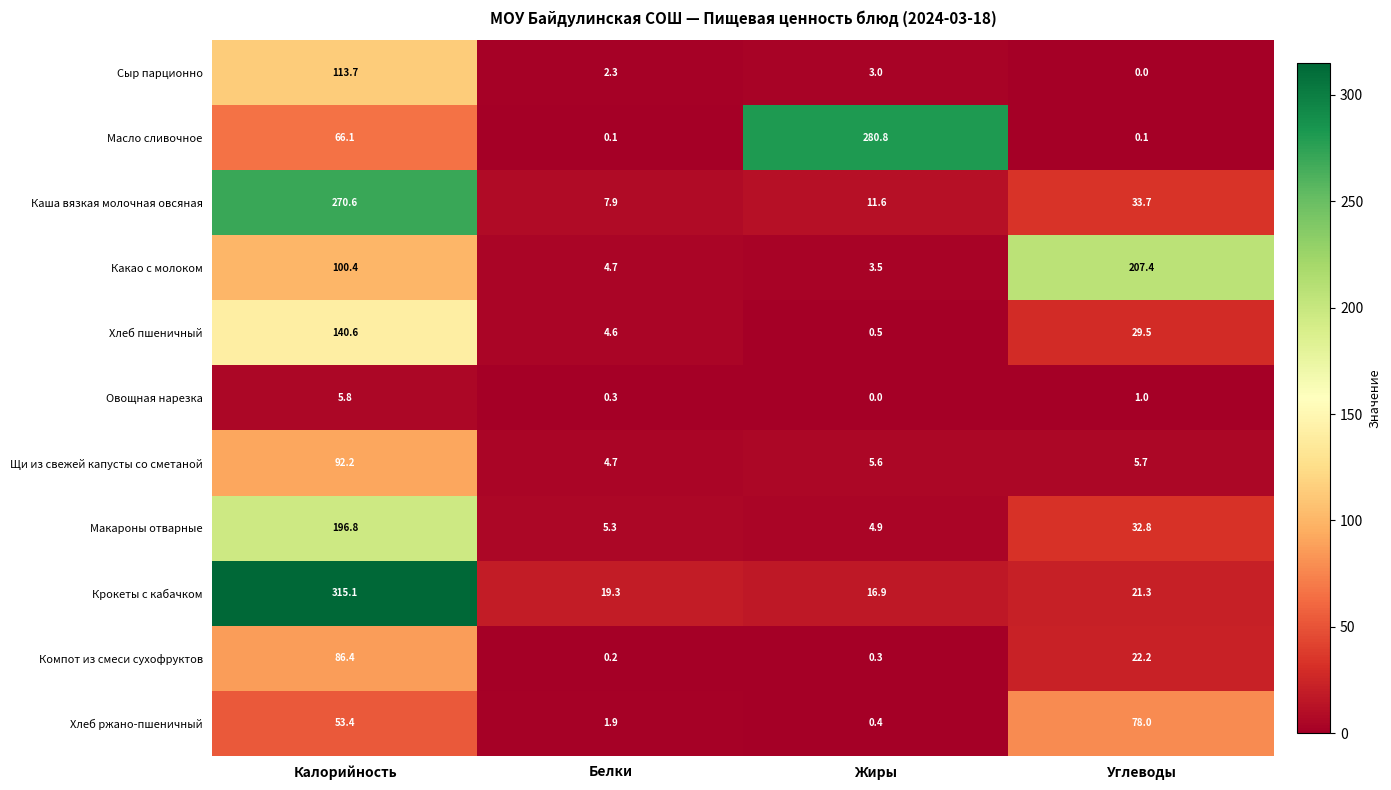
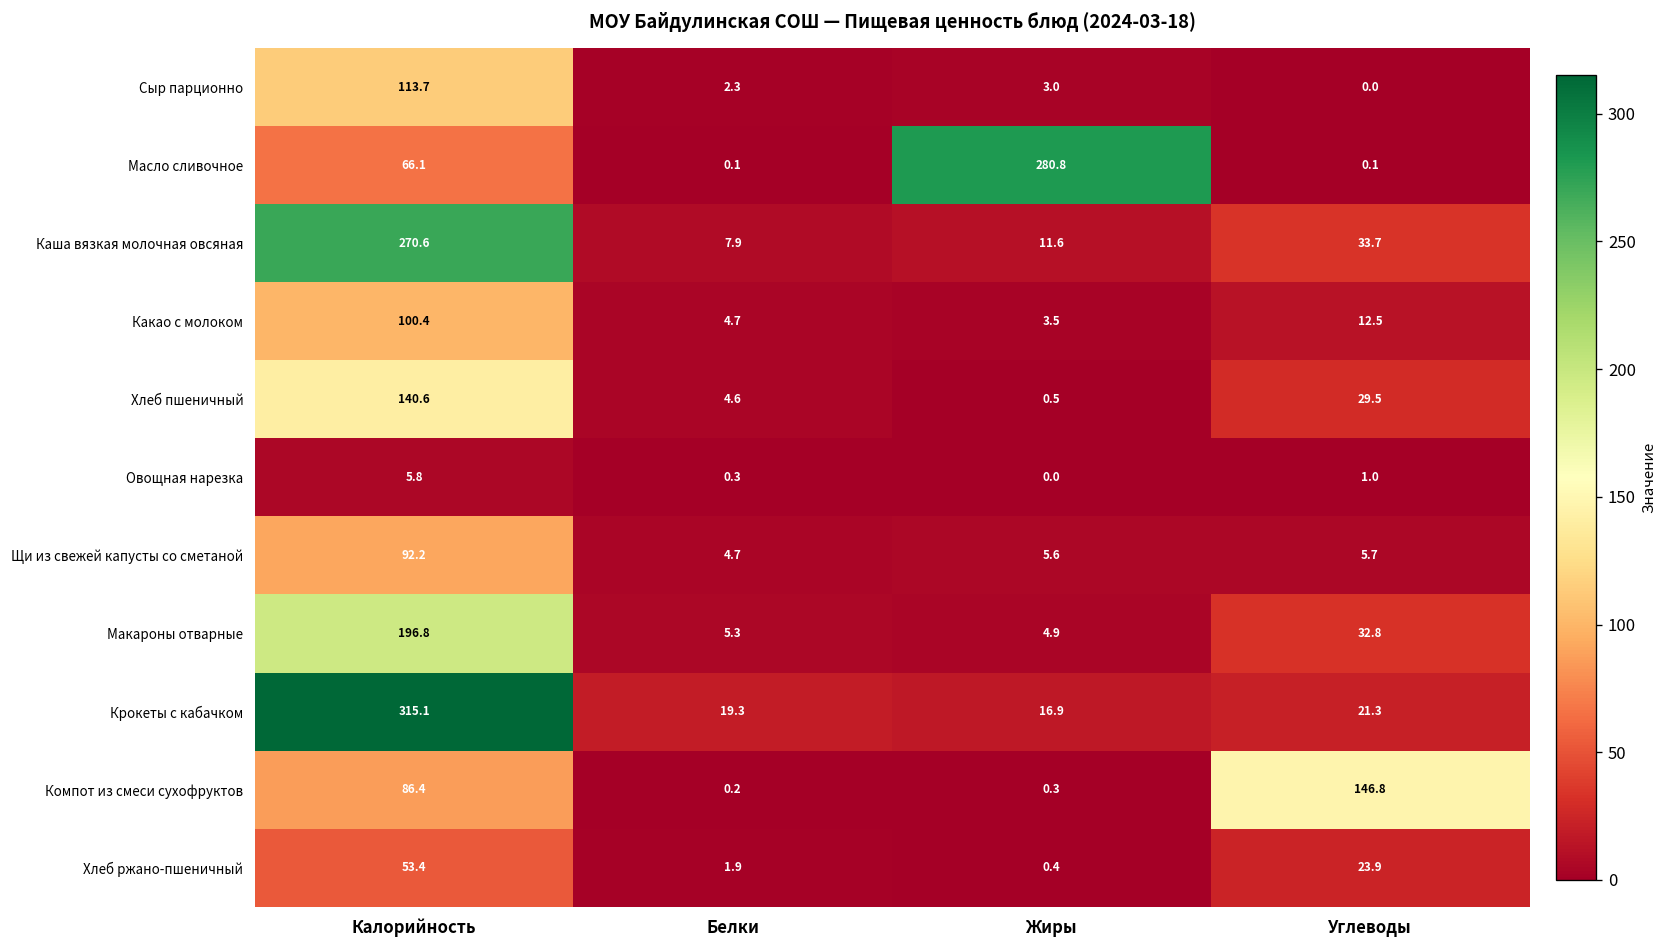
Какао с молоком, Углеводы: 207.4 -> 12.5
Компот из смеси сухофруктов, Углеводы: 22.2 -> 146.8
Хлеб ржано-пшеничный, Углеводы: 78.0 -> 23.9
